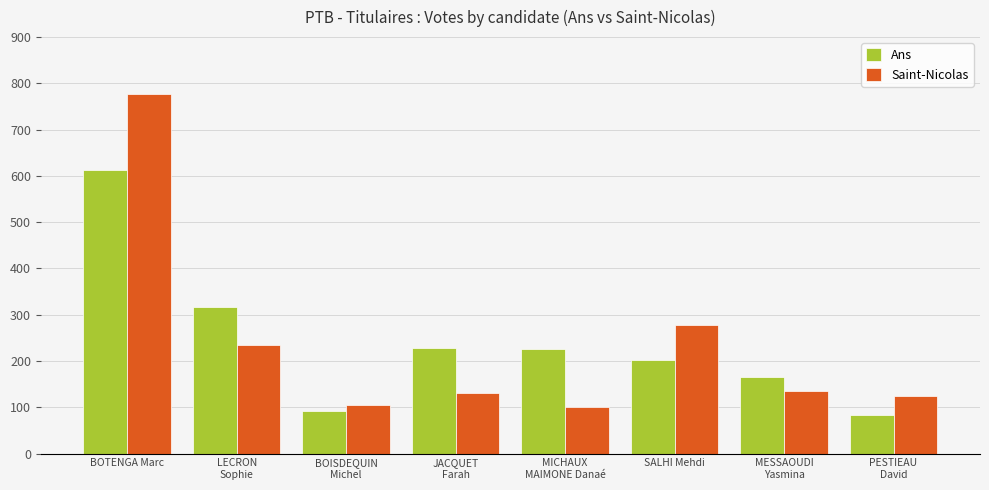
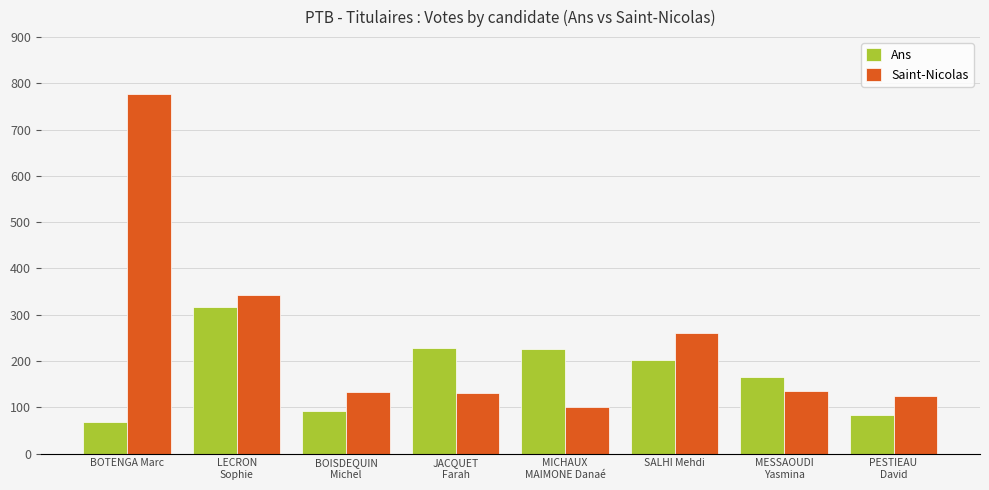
Ans, BOTENGA Marc: 610 -> 70
Saint-Nicolas, LECRON Sophie: 240 -> 340
Saint-Nicolas, BOISDEQUIN Michel: 100 -> 130
Saint-Nicolas, SALHI Mehdi: 280 -> 260
